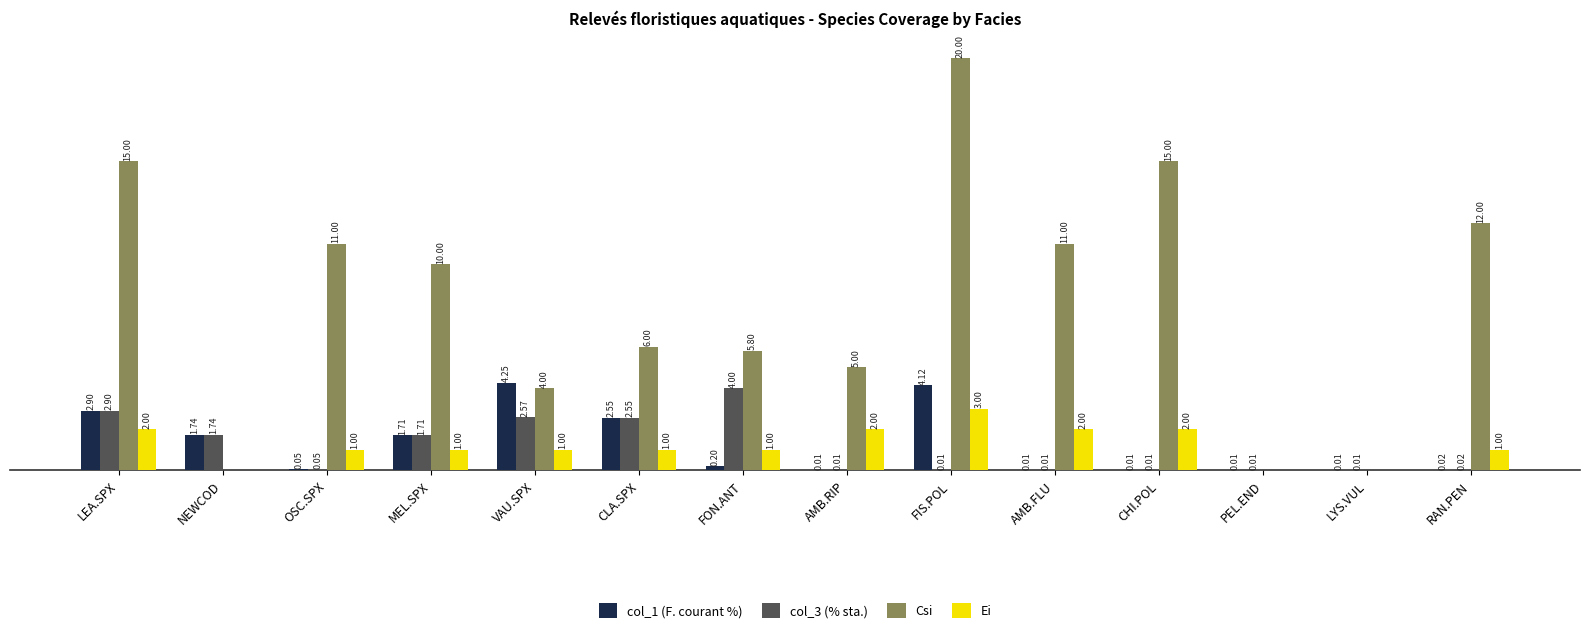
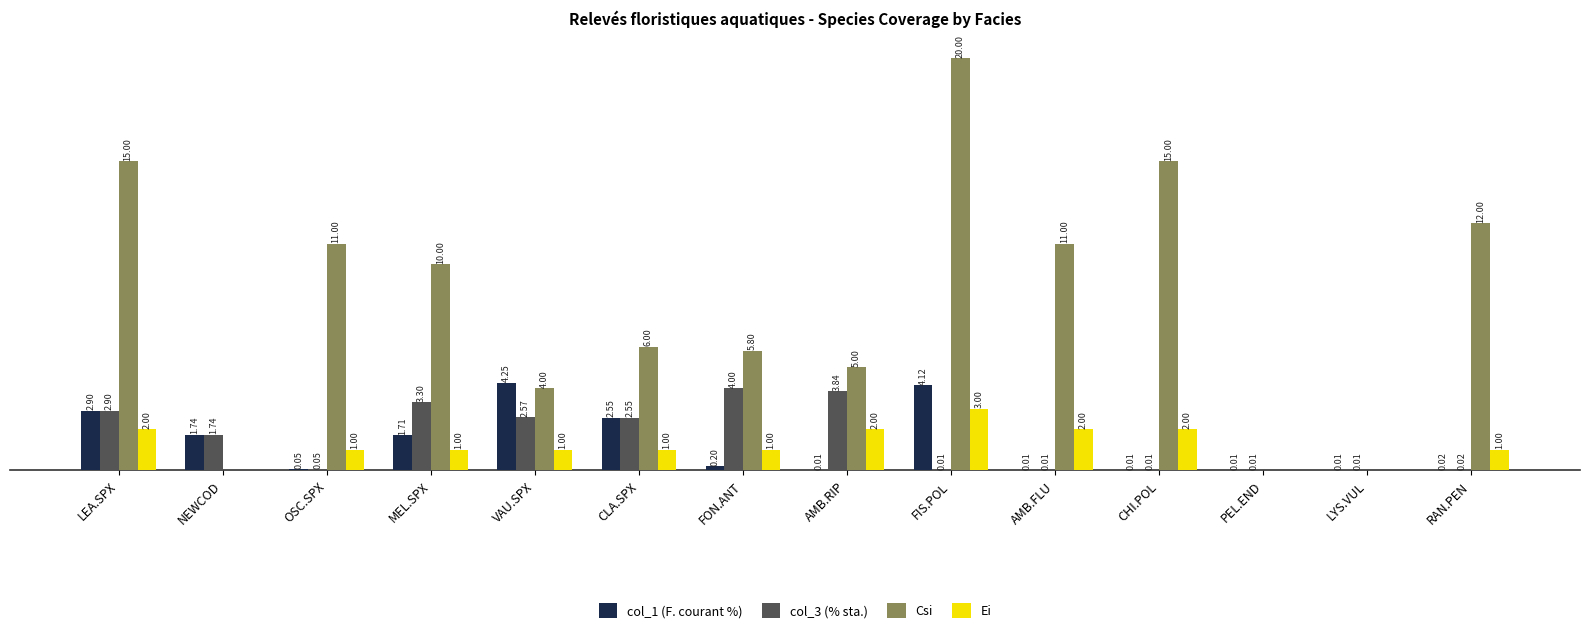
col_3 (% sta.), MEL.SPX: 1.71 -> 3.30
col_3 (% sta.), AMB.RIP: 0.01 -> 3.84
